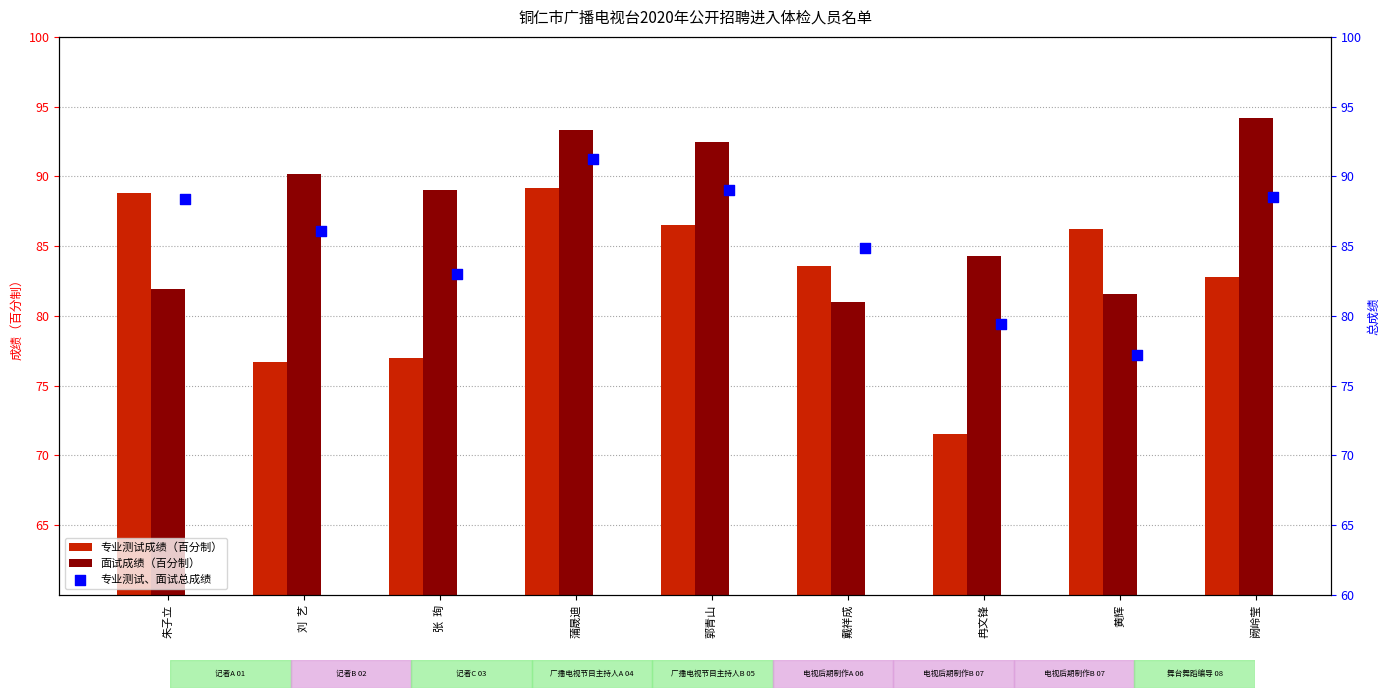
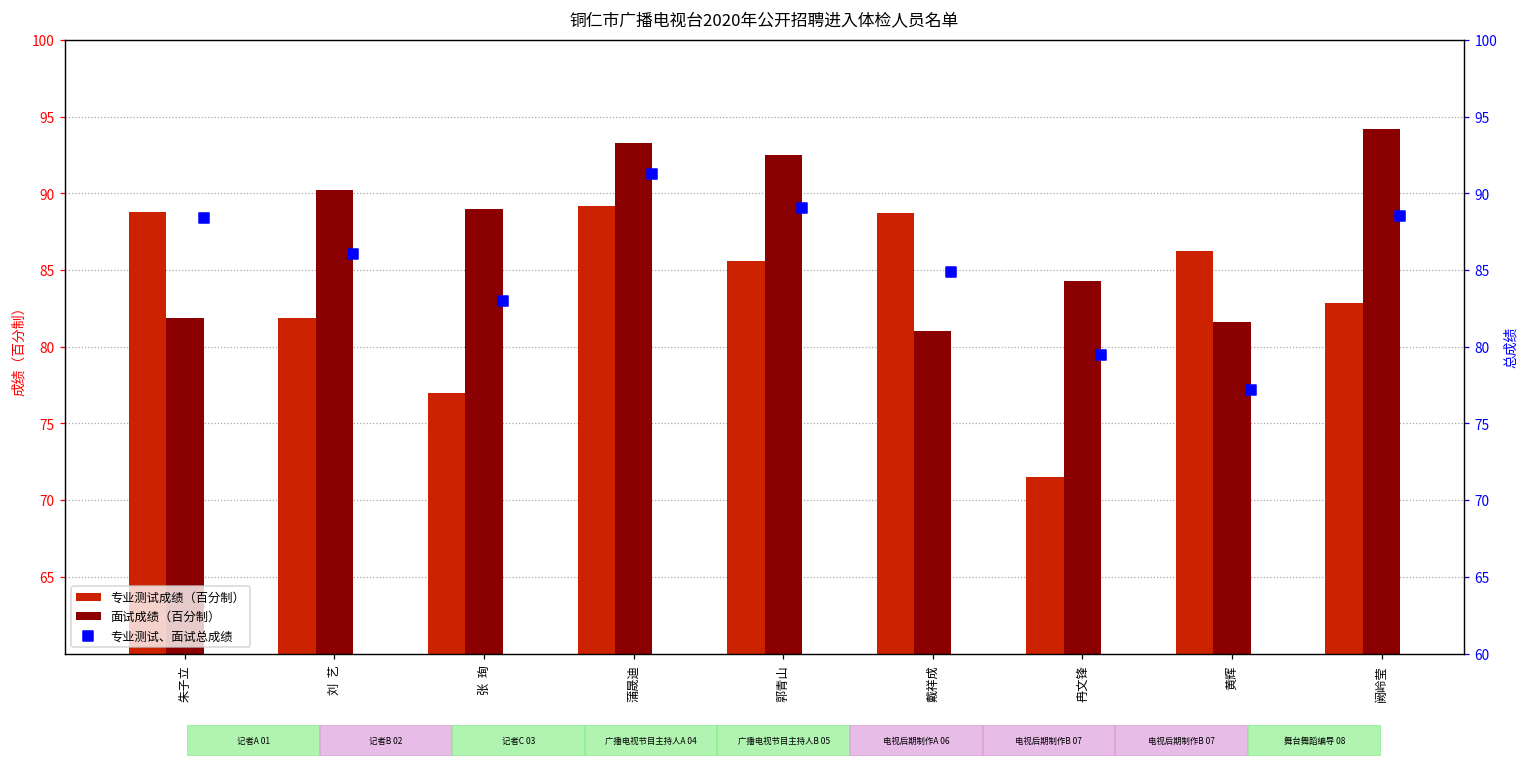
专业测试成绩（百分制）, 刘 艺: 76.7 -> 81.9
专业测试成绩（百分制）, 郭青山: 86.5 -> 85.6
专业测试成绩（百分制）, 戴祥成: 83.6 -> 88.7
